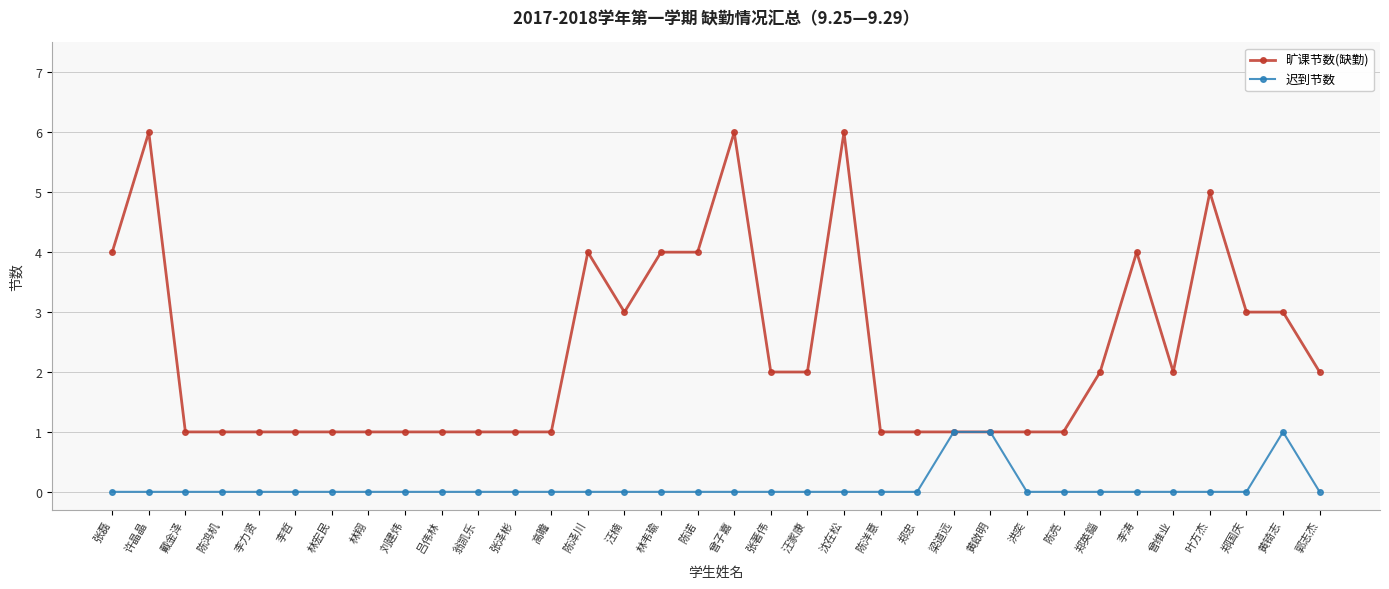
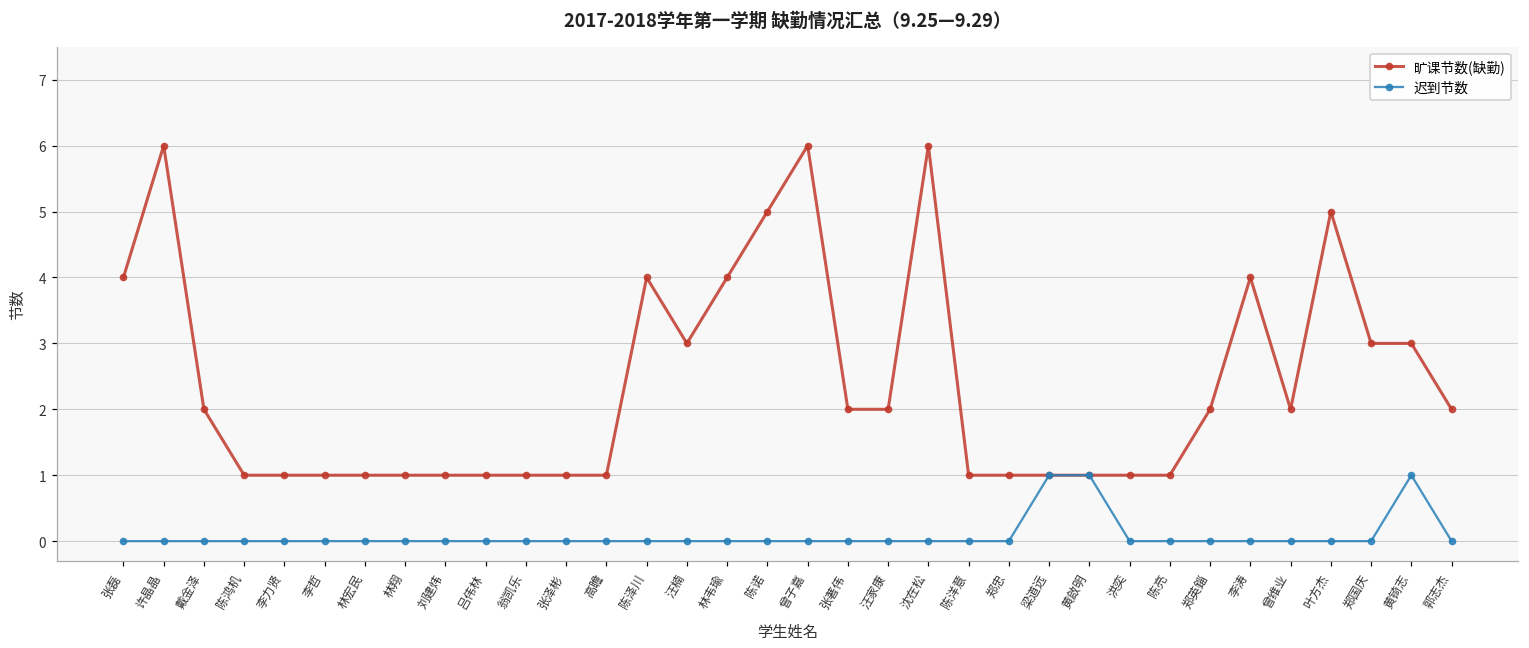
旷课节数(缺勤), 戴金泽: 1 -> 2
旷课节数(缺勤), 陈诺: 4 -> 5
